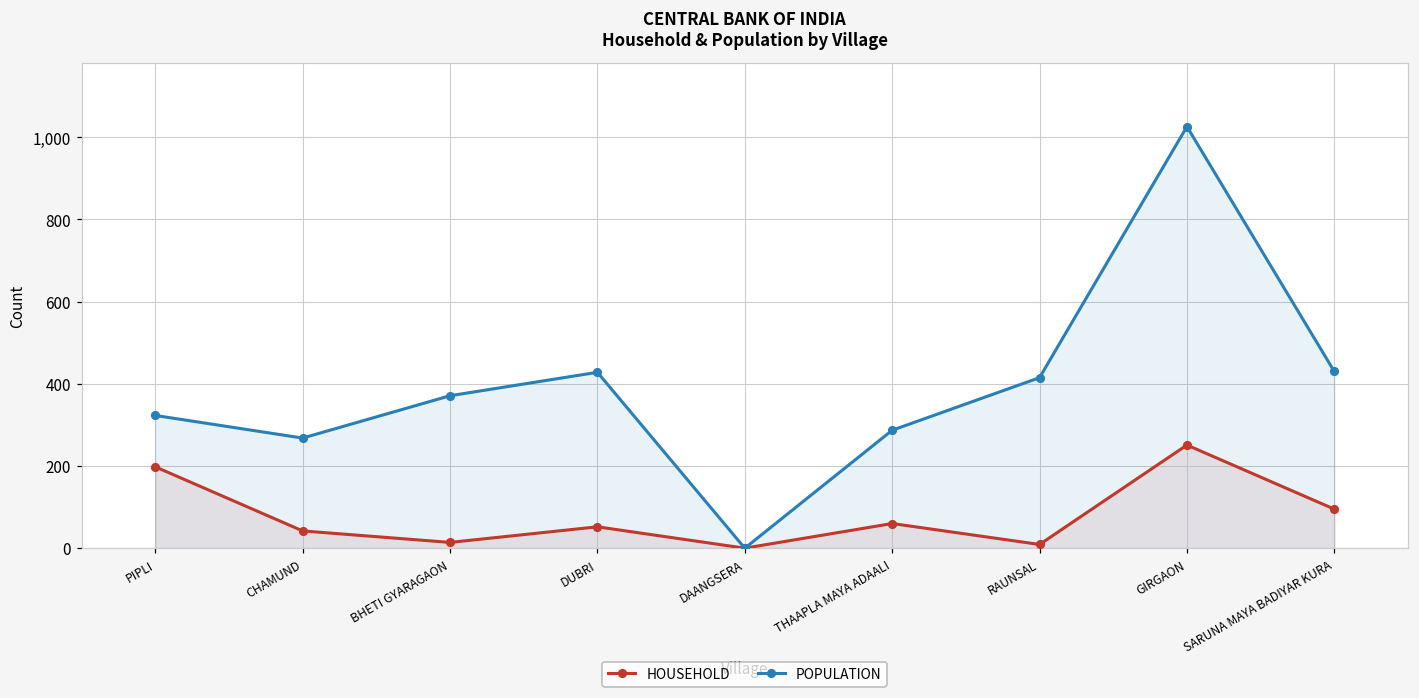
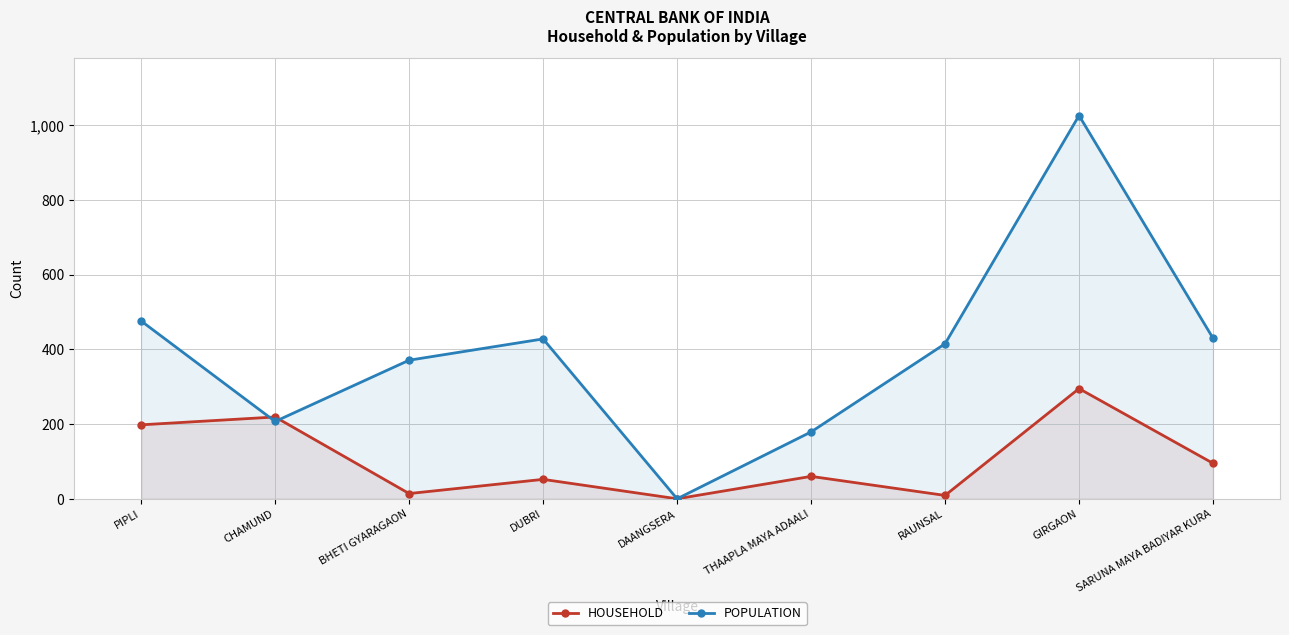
POPULATION, PIPLI: 320 -> 480
HOUSEHOLD, CHAMUND: 40 -> 220
POPULATION, CHAMUND: 270 -> 210
POPULATION, THAAPLA MAYA ADAALI: 290 -> 180
HOUSEHOLD, GIRGAON: 250 -> 300
